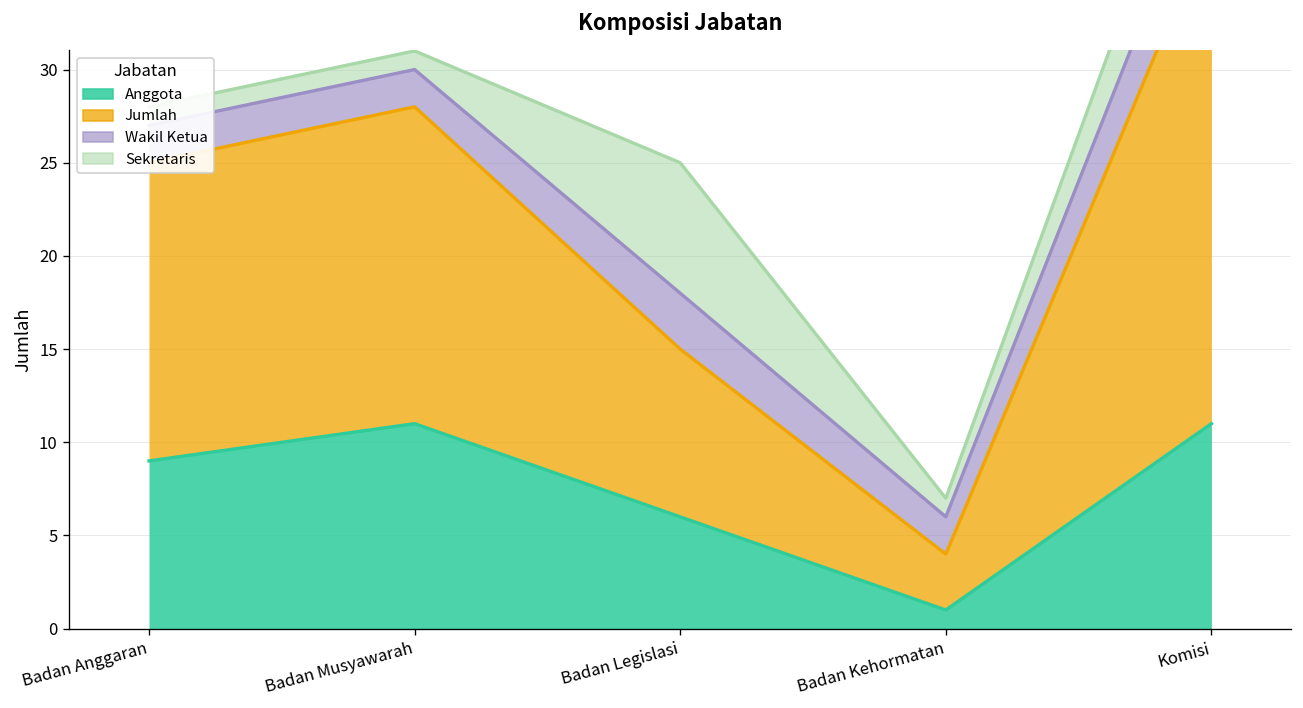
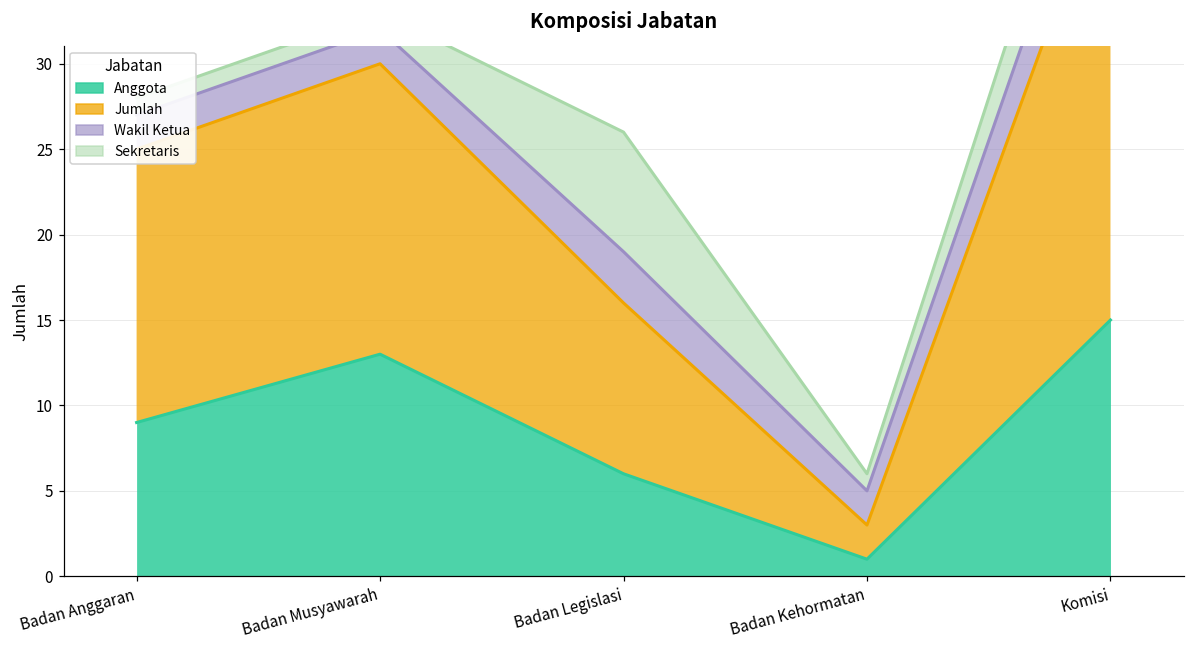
Anggota, Badan Musyawarah: 11 -> 13
Jumlah, Badan Legislasi: 9 -> 10
Jumlah, Badan Kehormatan: 3 -> 2
Anggota, Komisi: 11 -> 15
